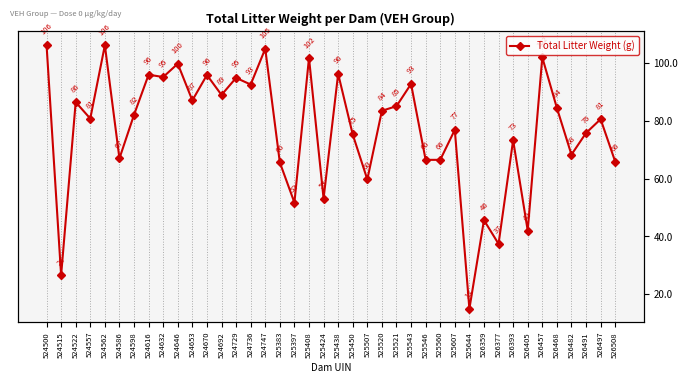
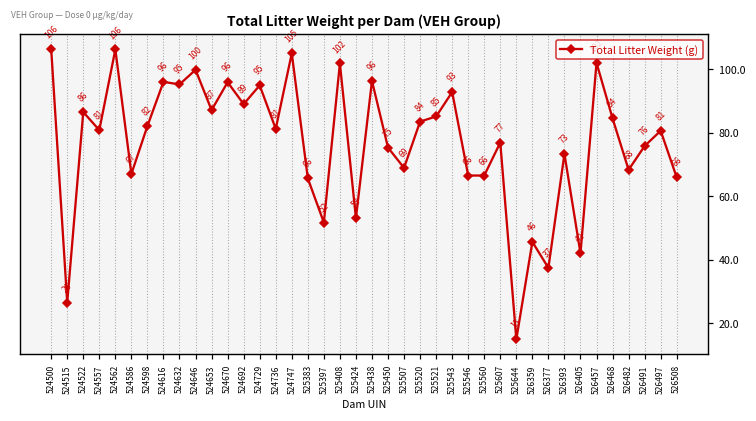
524736: 93 -> 81
525507: 60 -> 69
